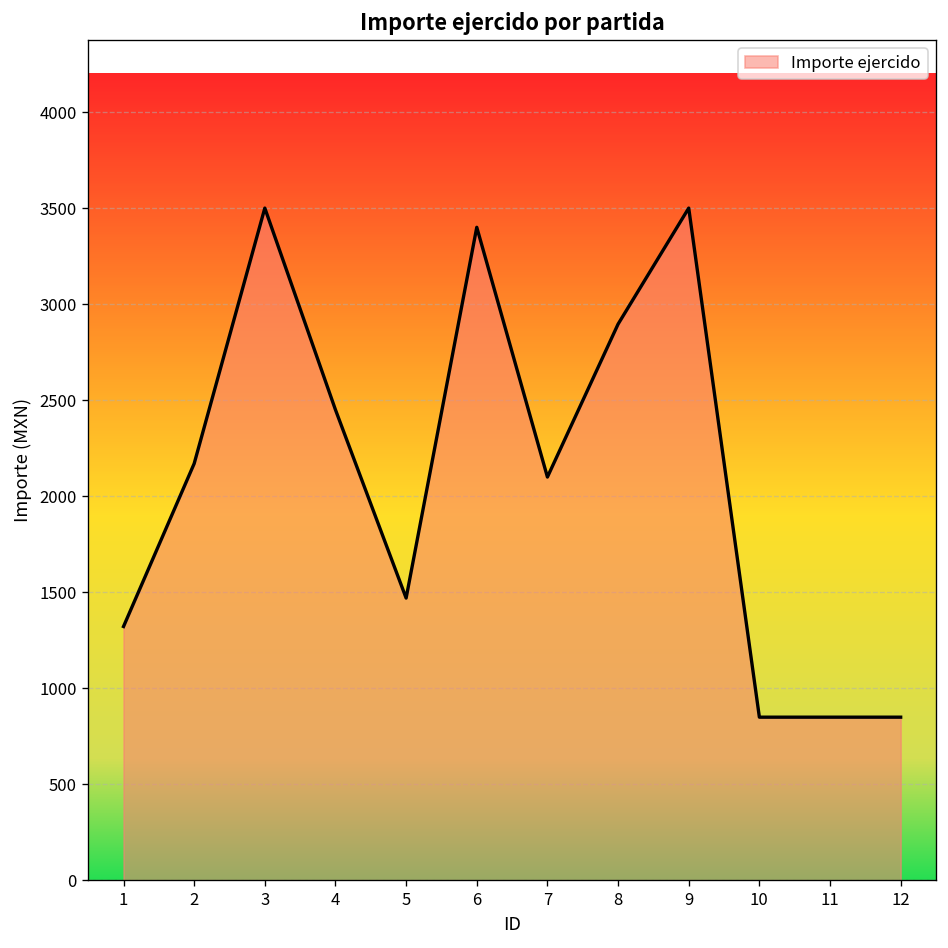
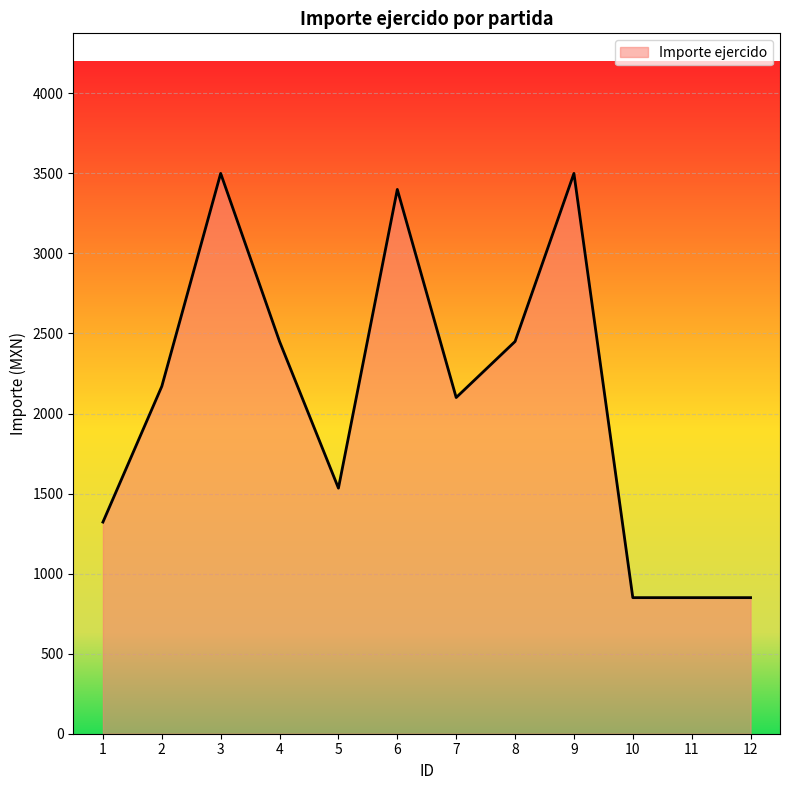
5: 1470 -> 1530
8: 2900 -> 2450
